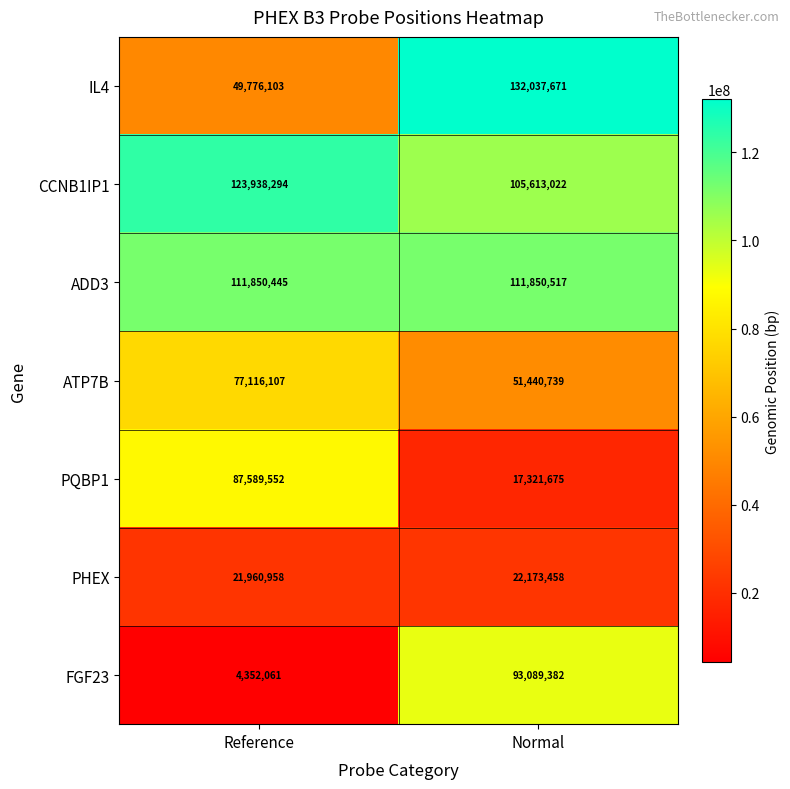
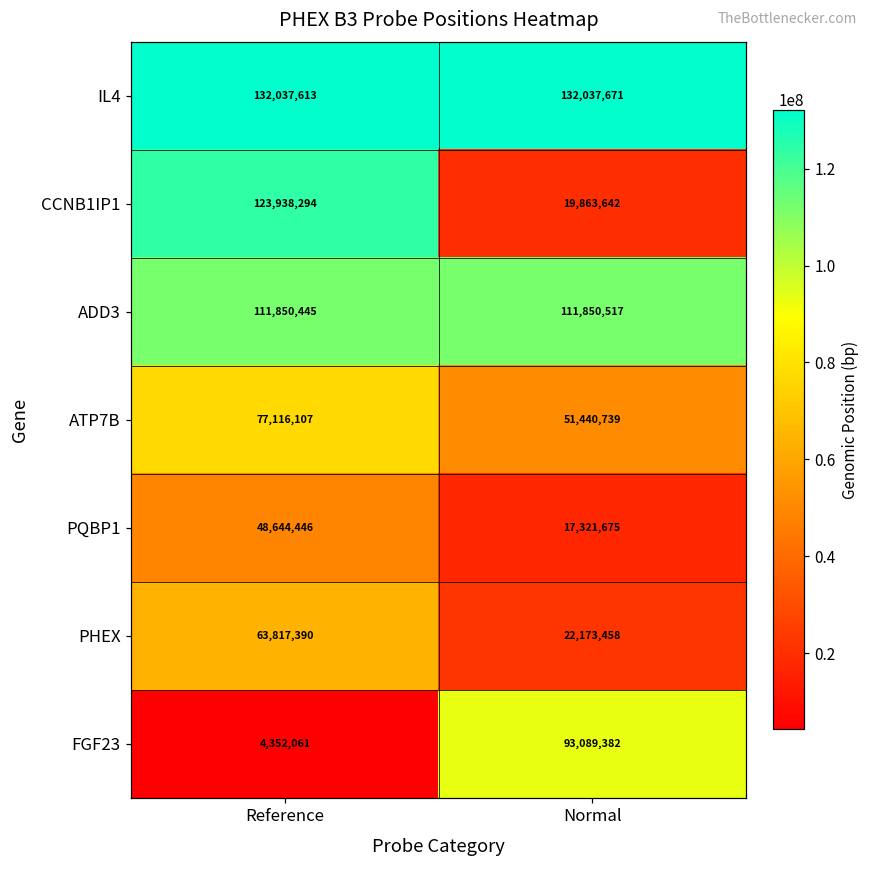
IL4, Reference: 49,776,103 -> 132,037,613
CCNB1IP1, Normal: 105,613,022 -> 19,863,642
PQBP1, Reference: 87,589,552 -> 48,644,446
PHEX, Reference: 21,960,958 -> 63,817,390
